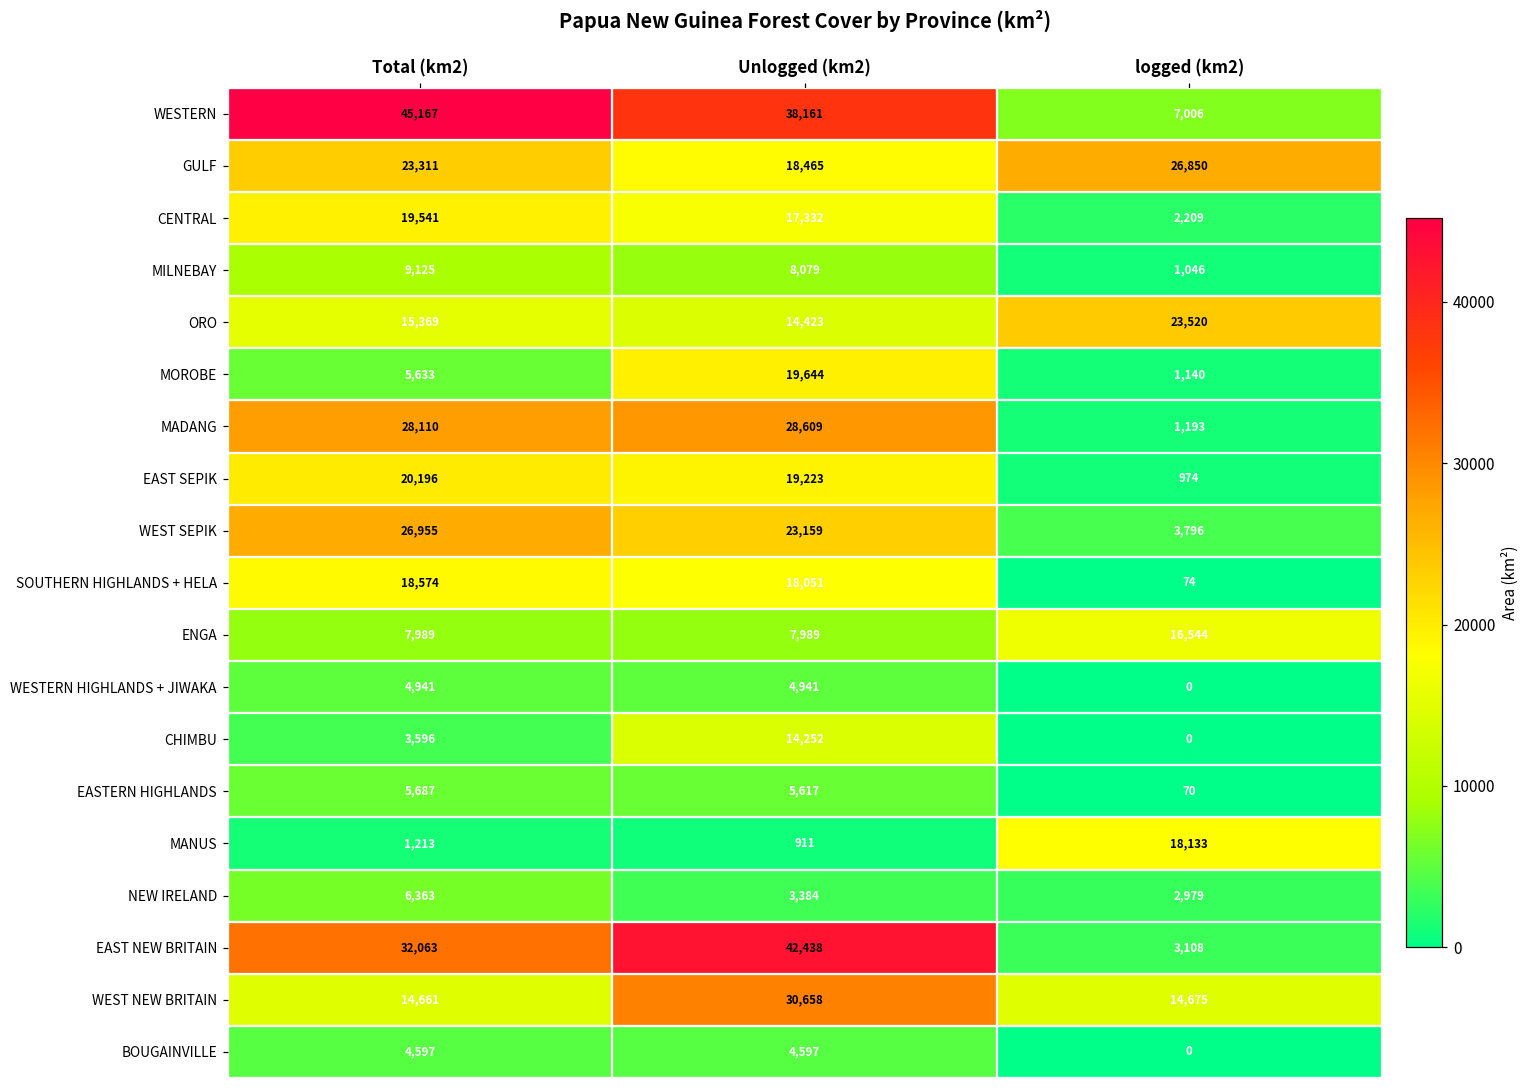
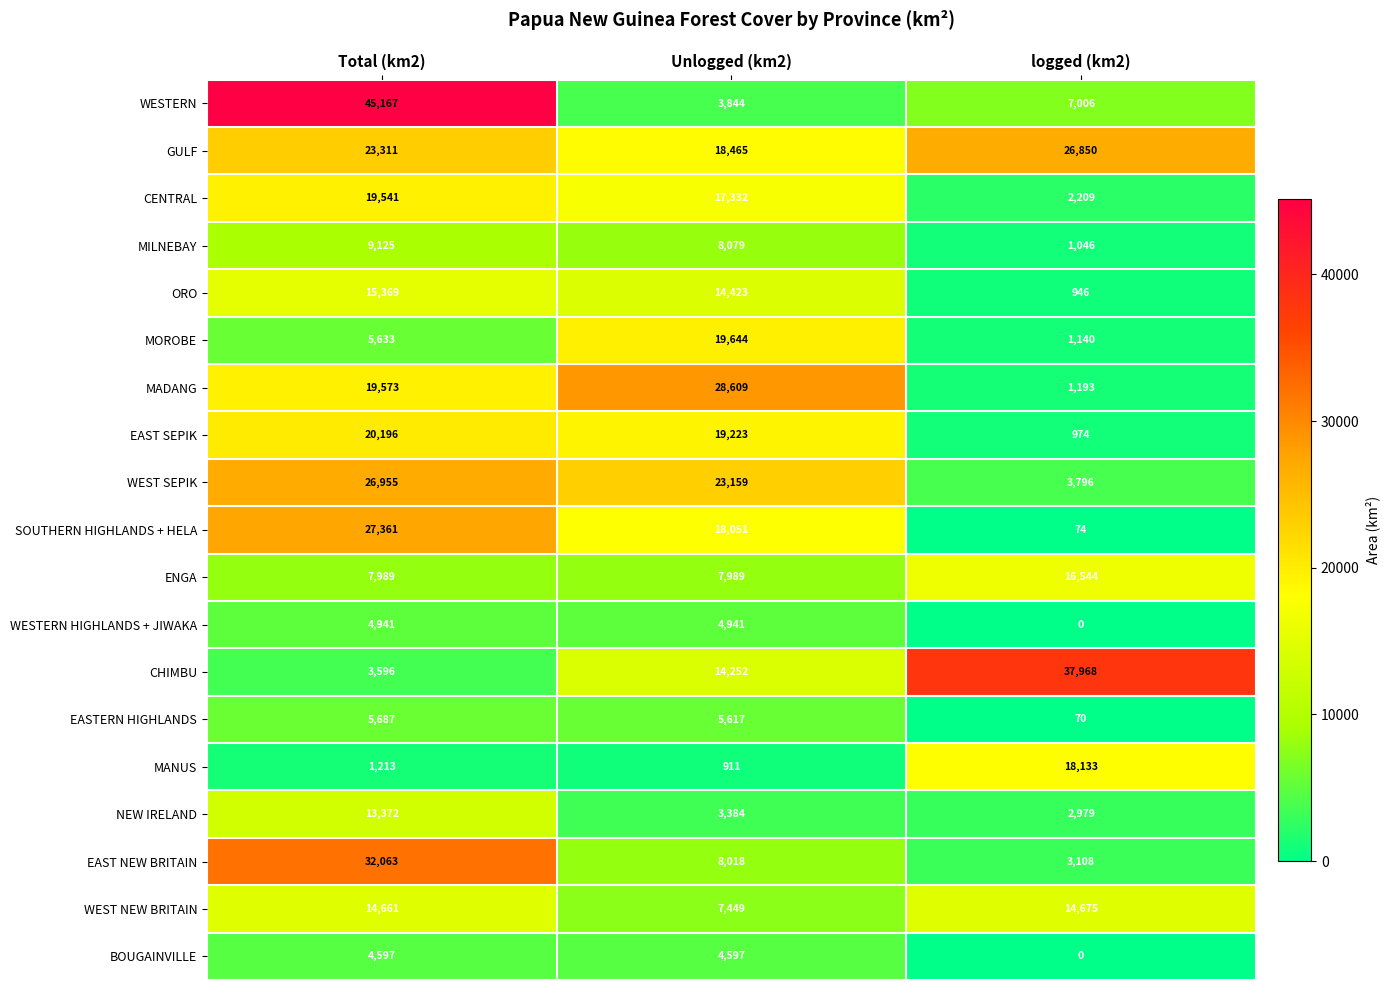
WESTERN, Unlogged (km2): 38,161 -> 3,844
ORO, logged (km2): 23,520 -> 946
MADANG, Total (km2): 28,110 -> 19,573
SOUTHERN HIGHLANDS + HELA, Total (km2): 18,574 -> 27,361
CHIMBU, logged (km2): 0 -> 37,968
NEW IRELAND, Total (km2): 6,363 -> 13,372
EAST NEW BRITAIN, Unlogged (km2): 42,438 -> 8,018
WEST NEW BRITAIN, Unlogged (km2): 30,658 -> 7,449
